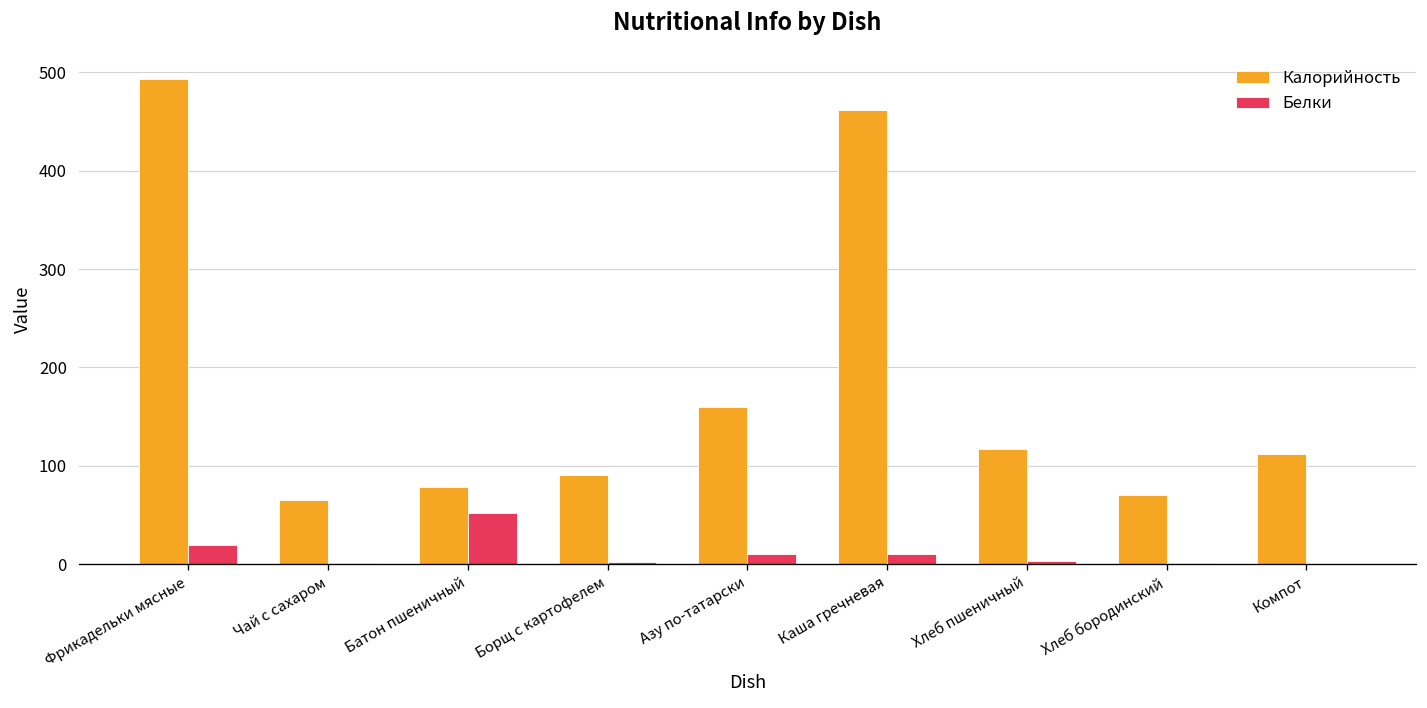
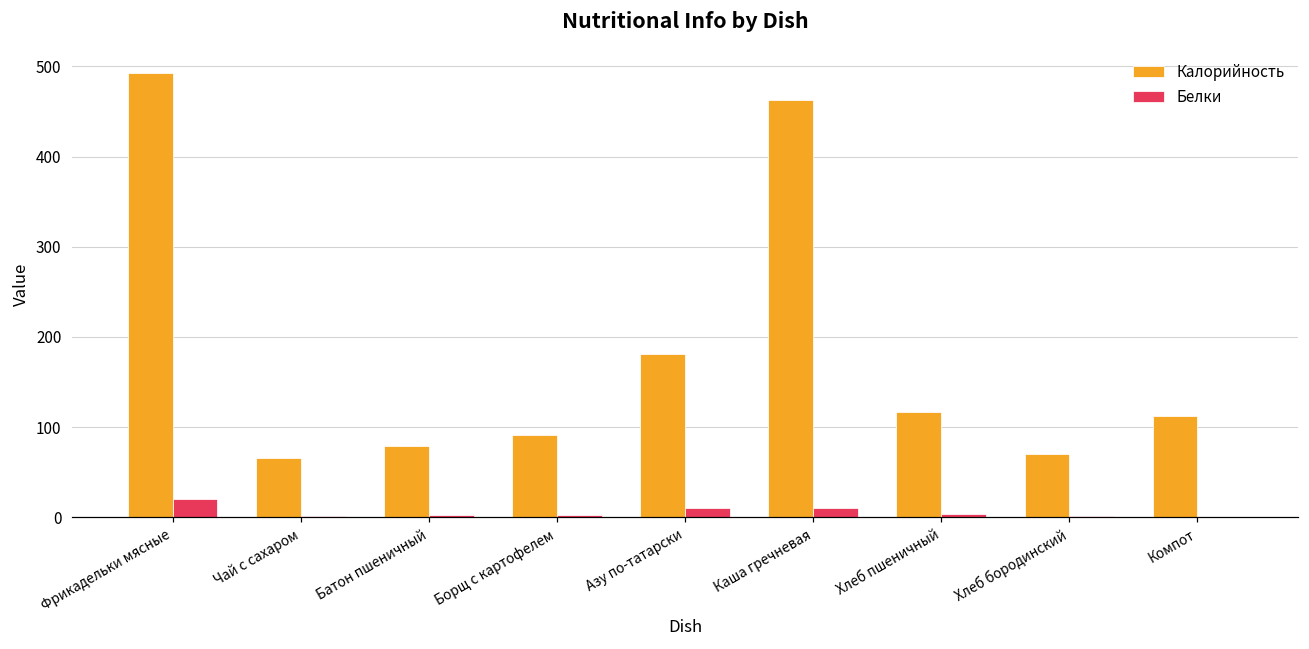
Белки, Батон пшеничный: 50 -> 0
Калорийность, Азу по-татарски: 160 -> 180
